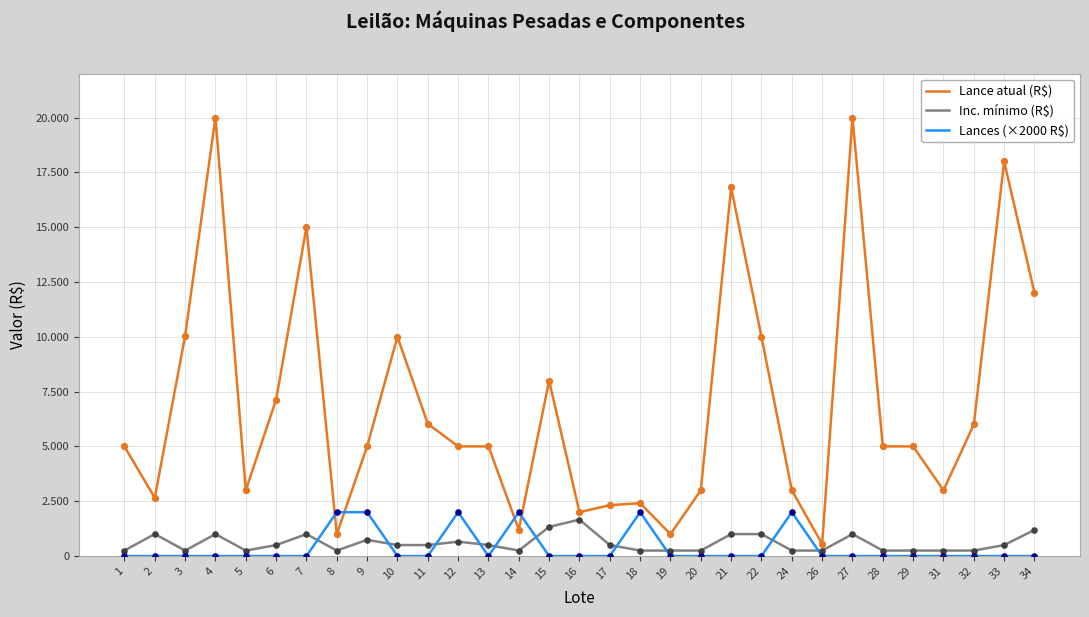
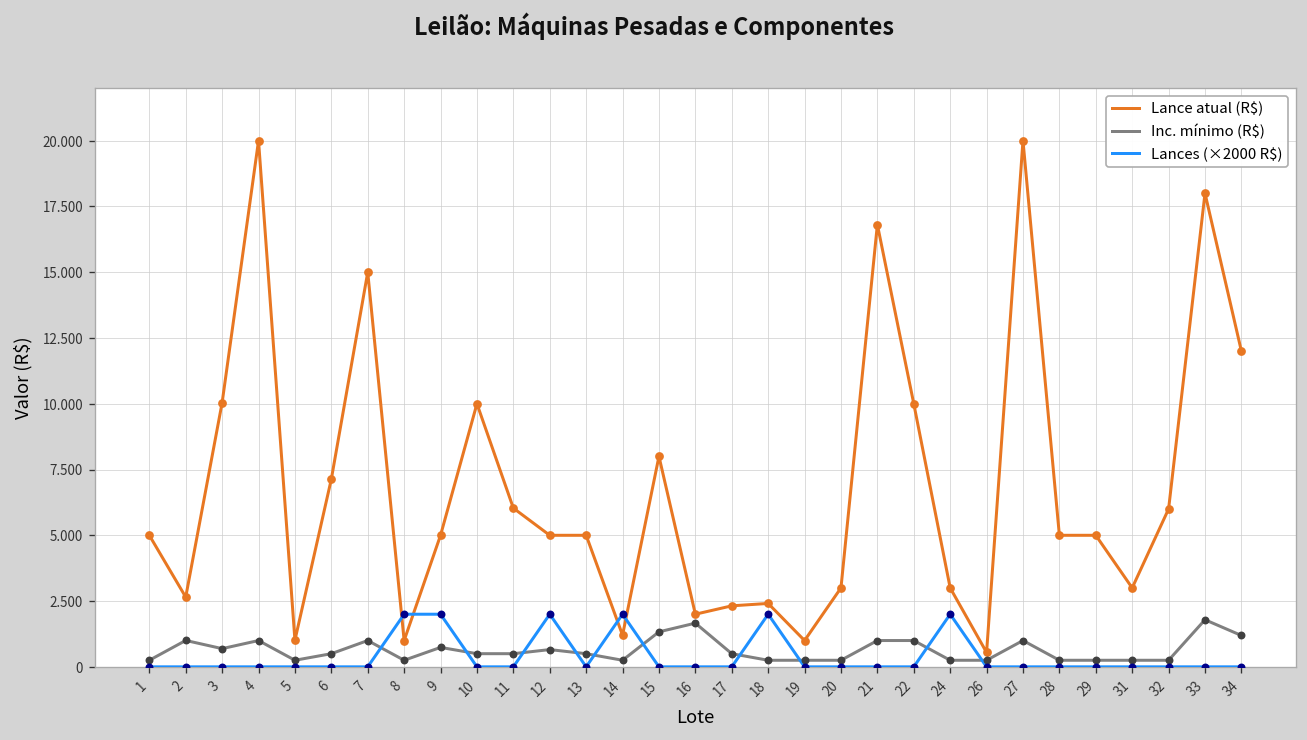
Inc. mínimo (R$), 3: 0.3 -> 0.7
Lance atual (R$), 5: 3.0 -> 1.0
Inc. mínimo (R$), 33: 0.5 -> 1.8
